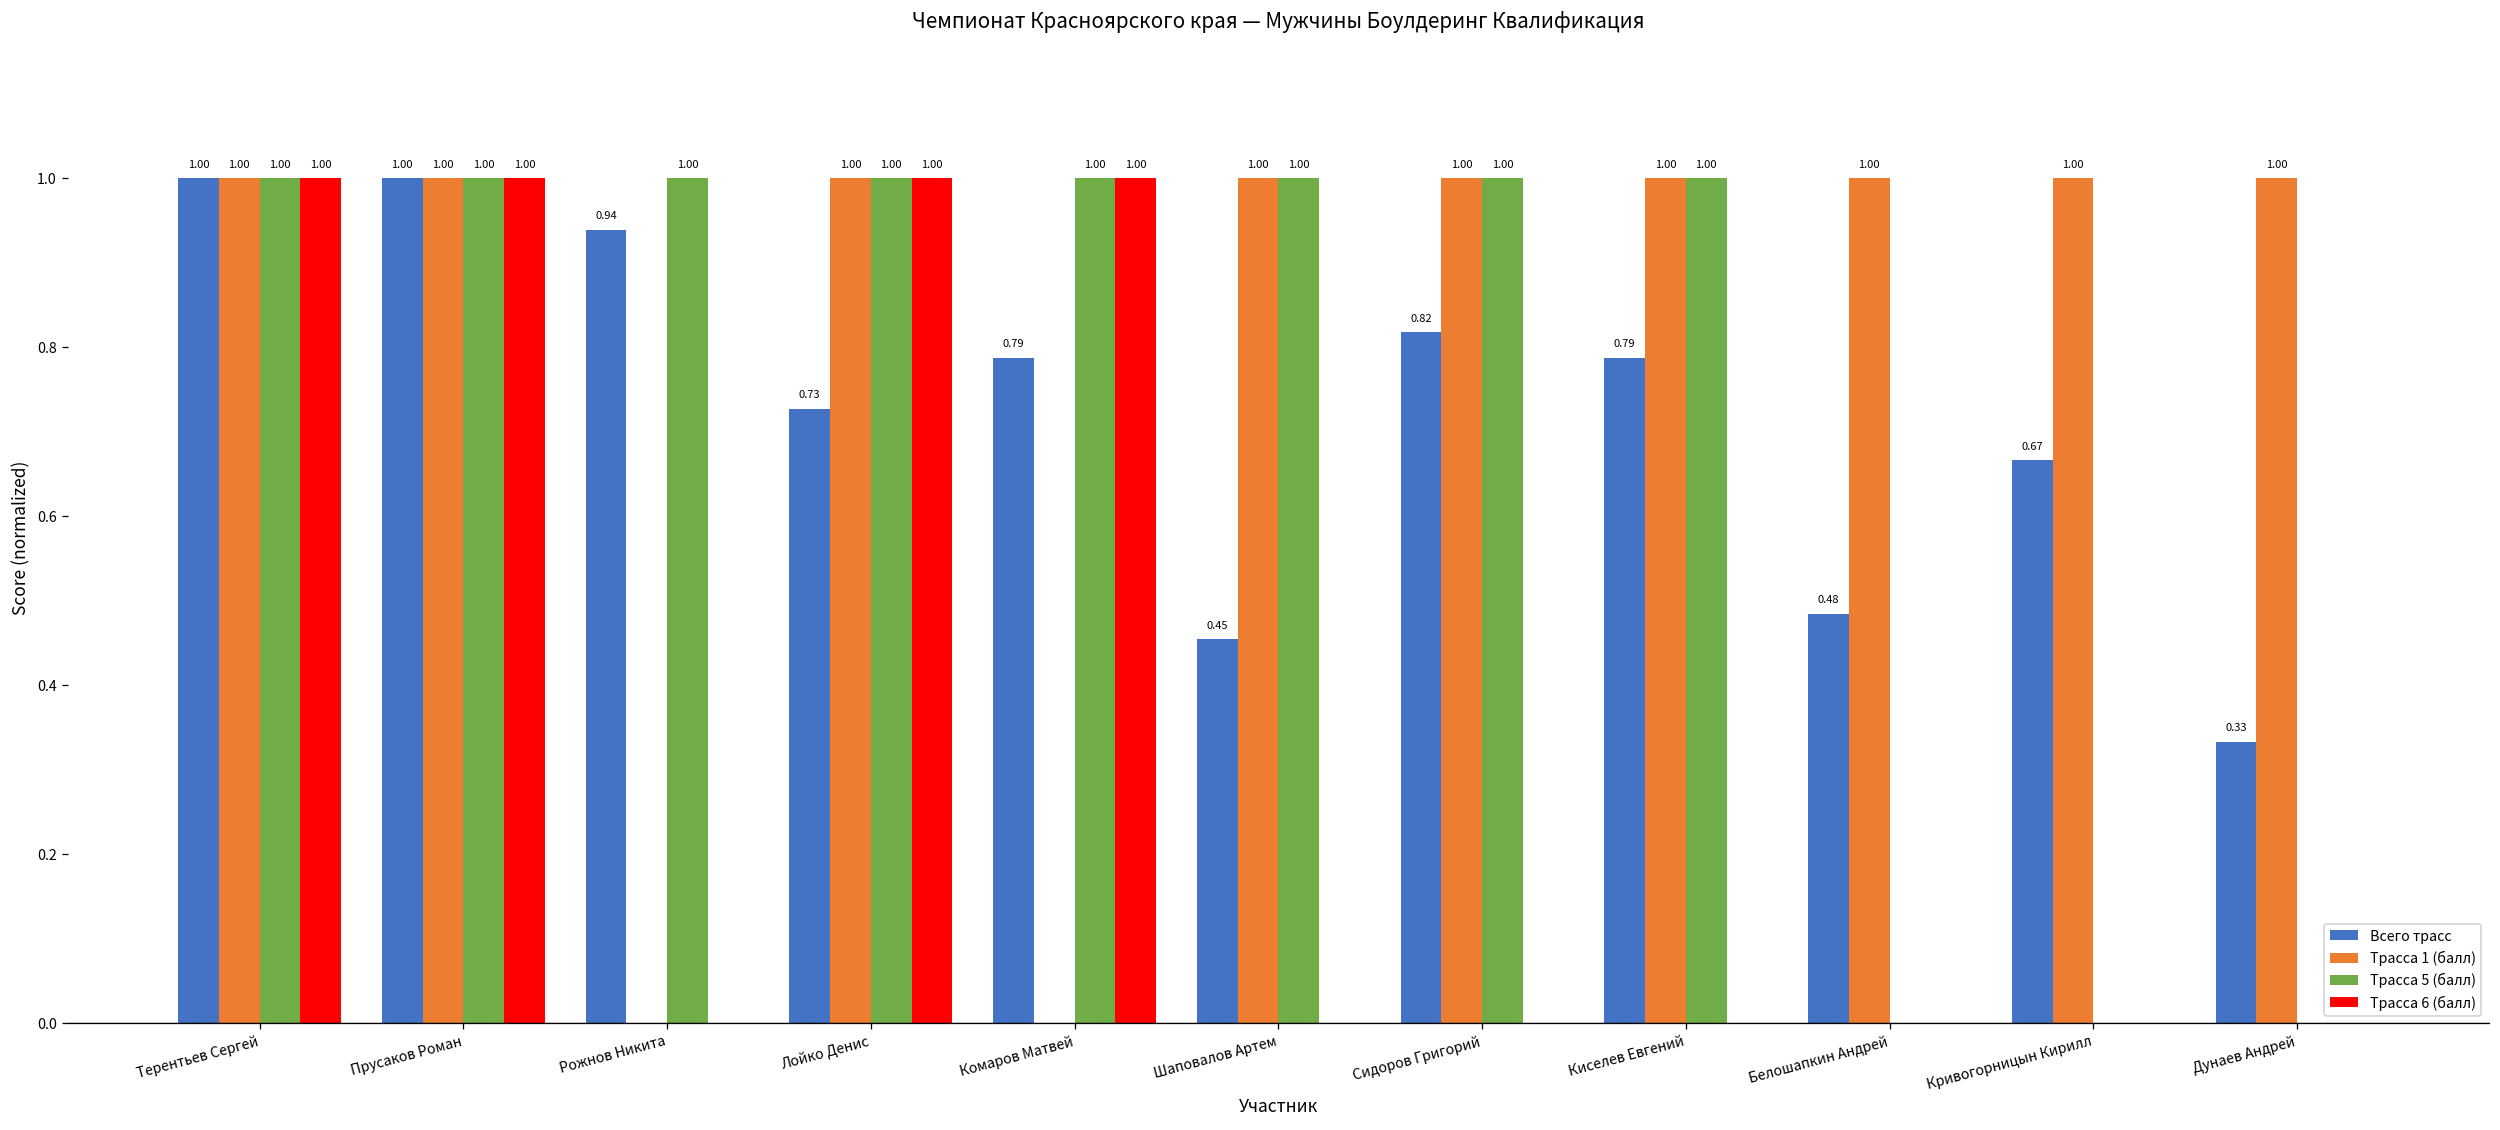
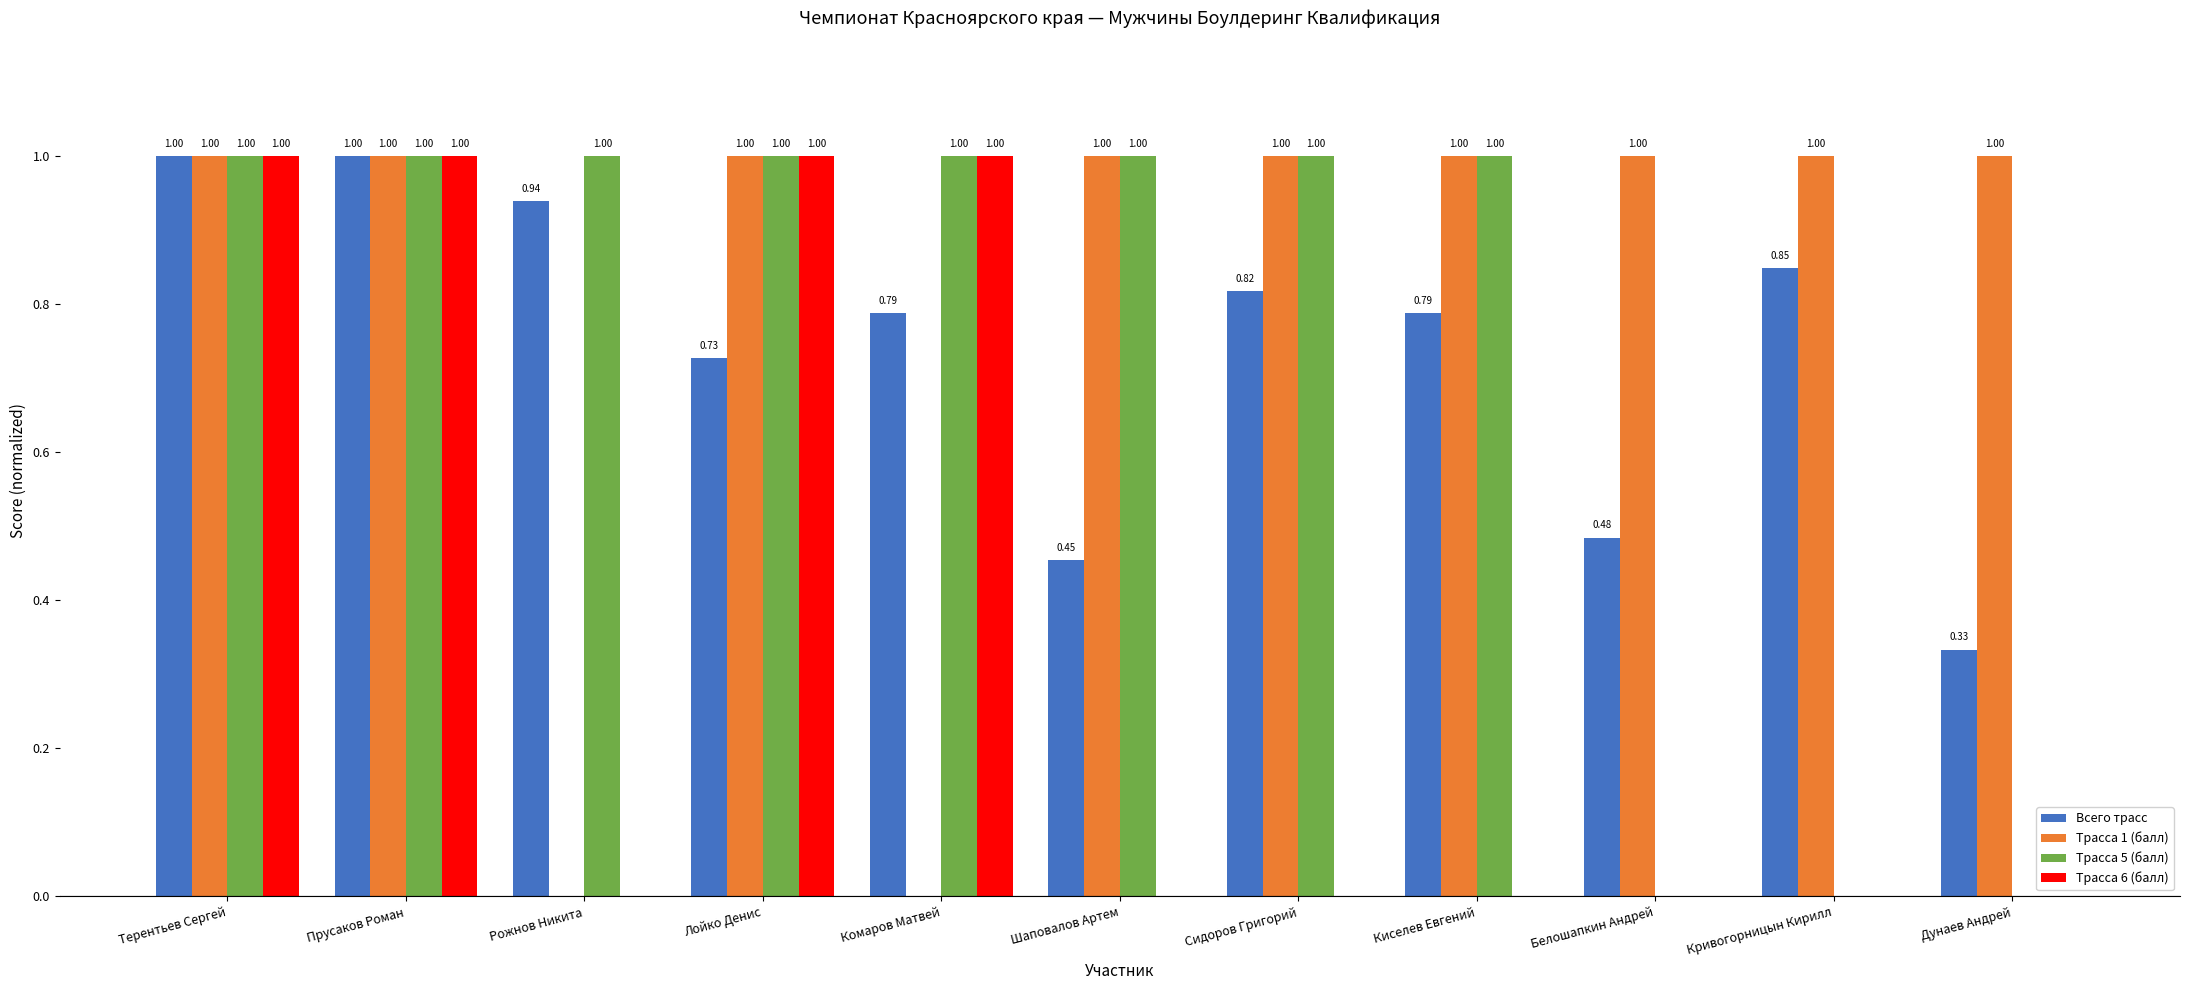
Всего трасс, Кривогорницын Кирилл: 0.67 -> 0.85
